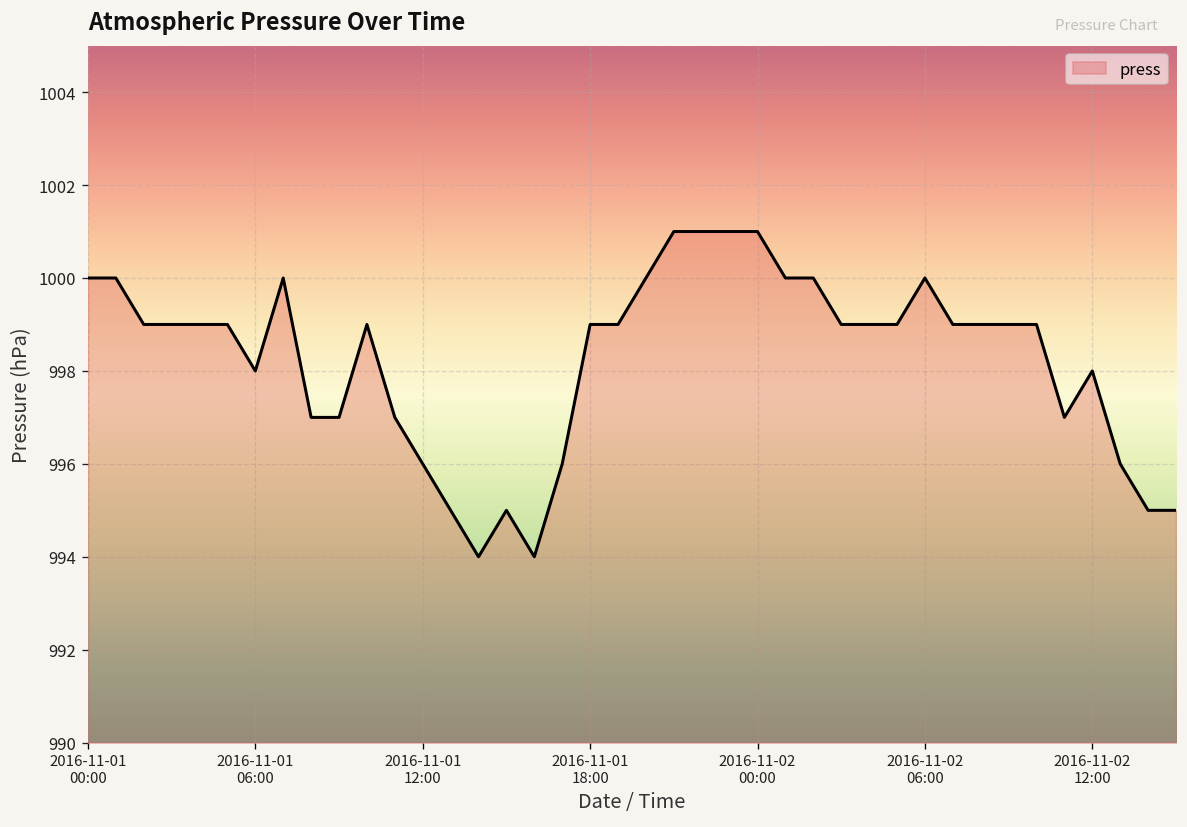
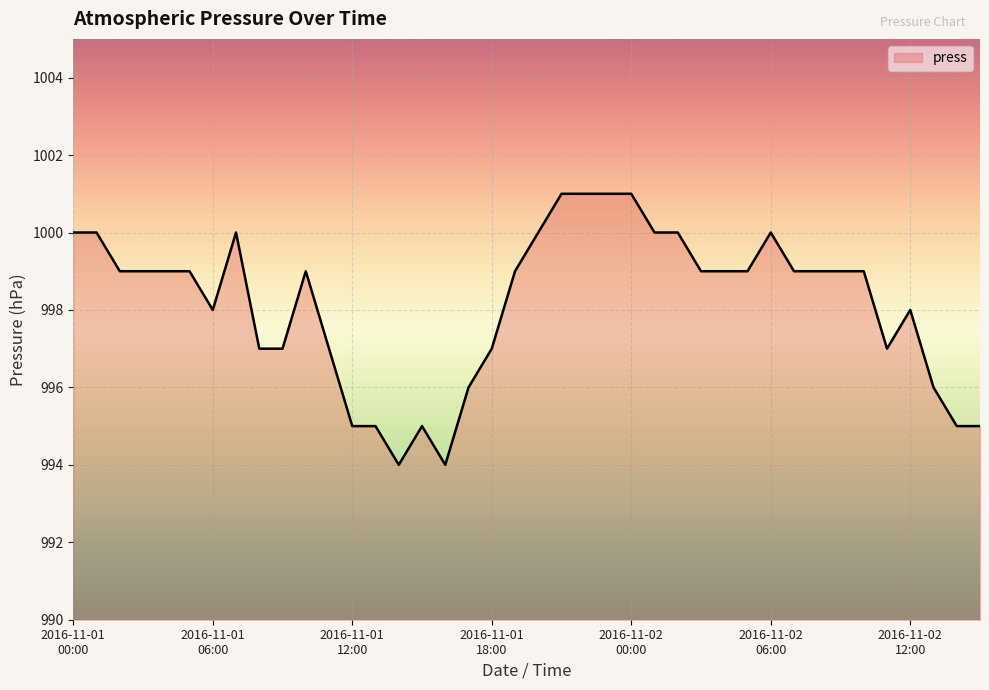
2016-11-01 12:00: 996 -> 995
2016-11-01 18:00: 999 -> 997
